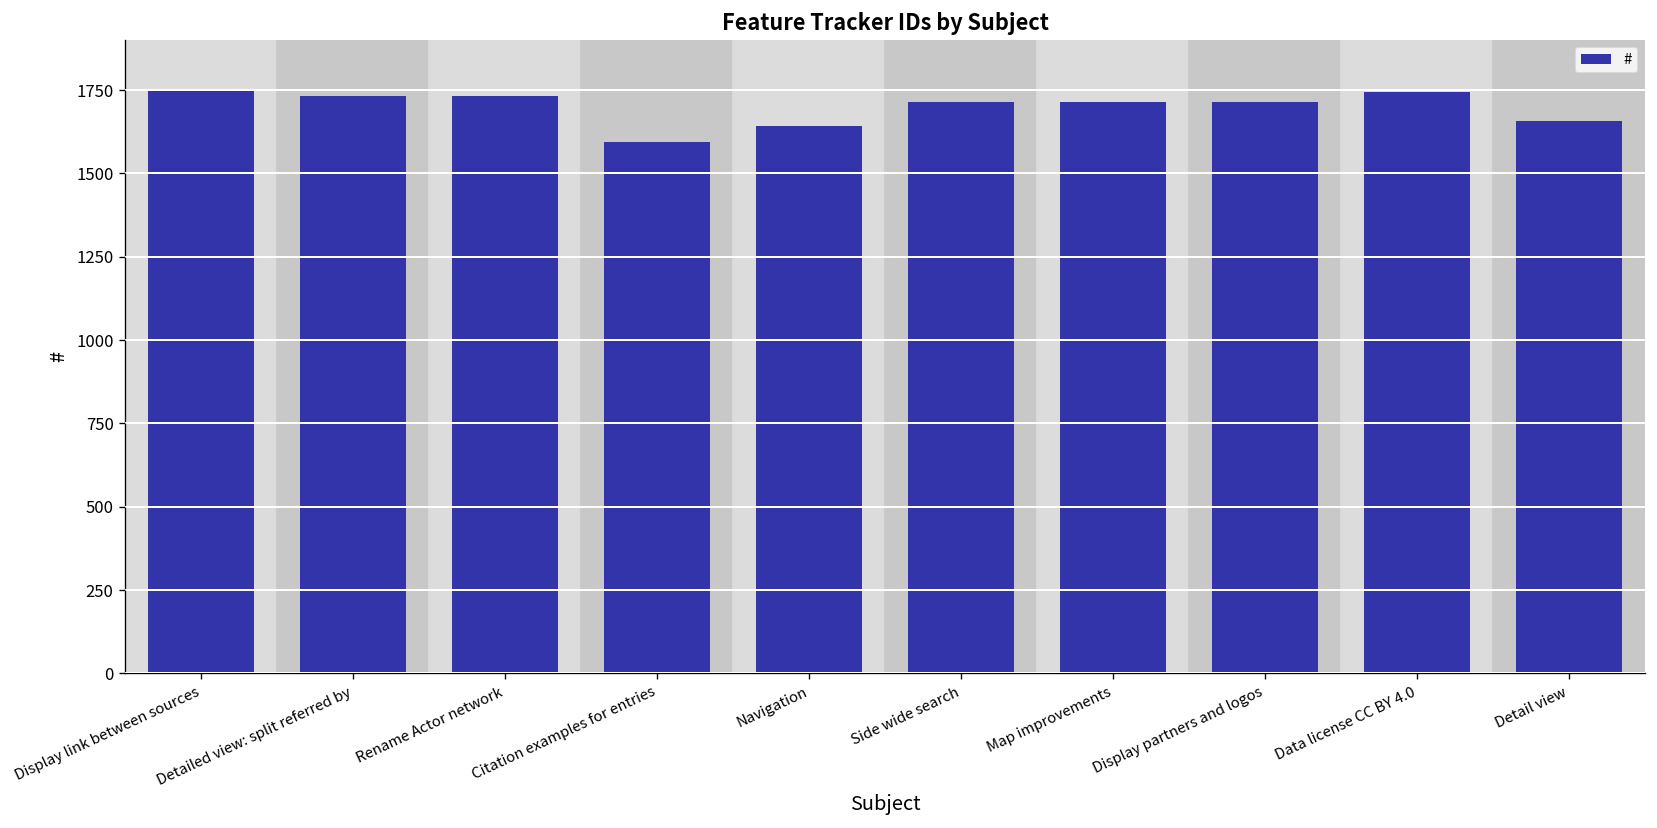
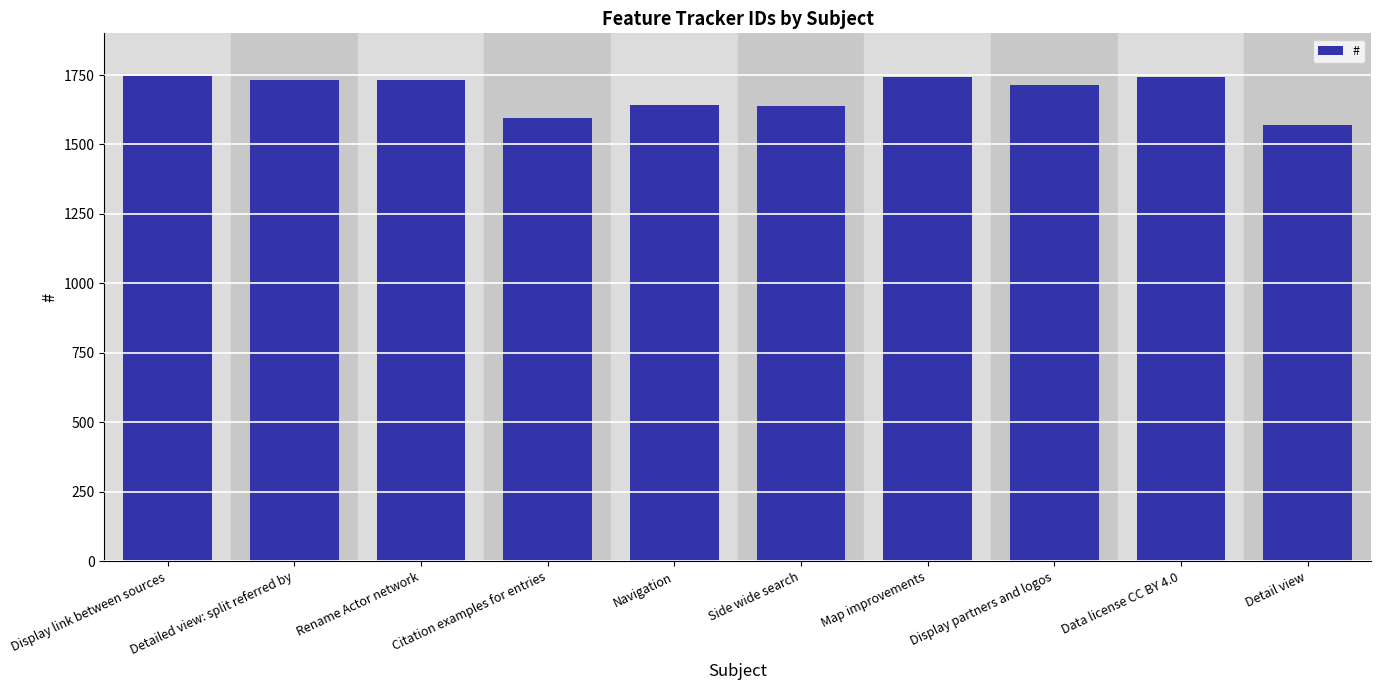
Side wide search: 1720 -> 1640
Map improvements: 1710 -> 1740
Detail view: 1660 -> 1570
